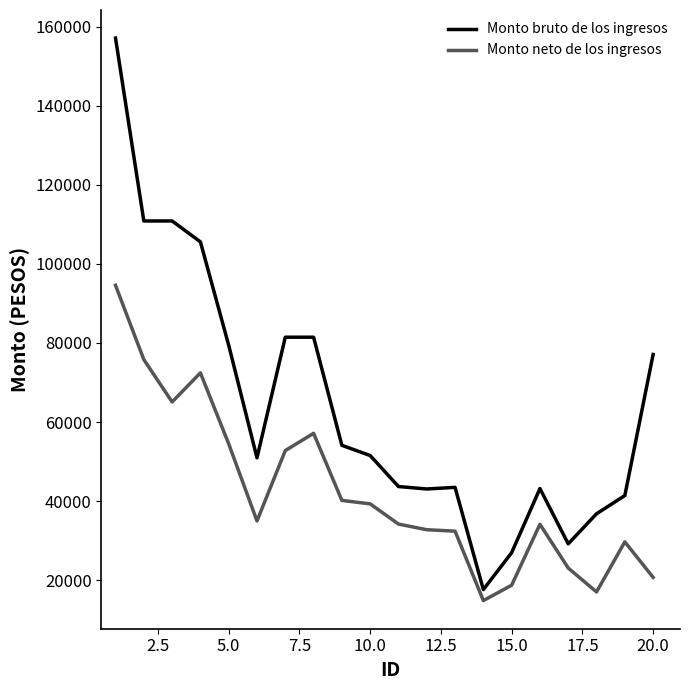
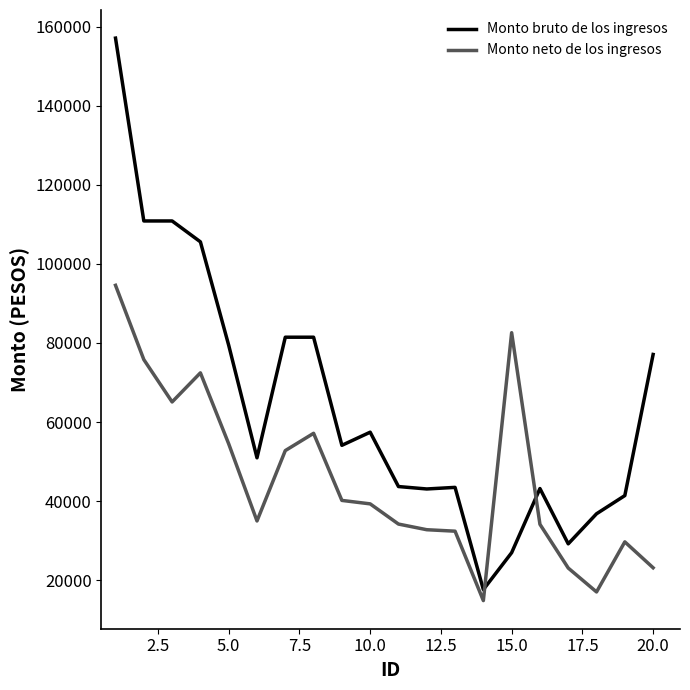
Monto bruto de los ingresos, 10.0: 52000 -> 57000
Monto neto de los ingresos, 15.0: 19000 -> 83000
Monto neto de los ingresos, 20.0: 21000 -> 23000
